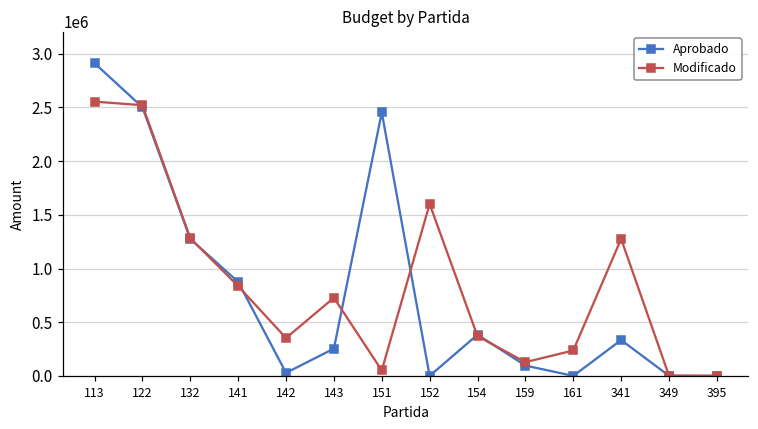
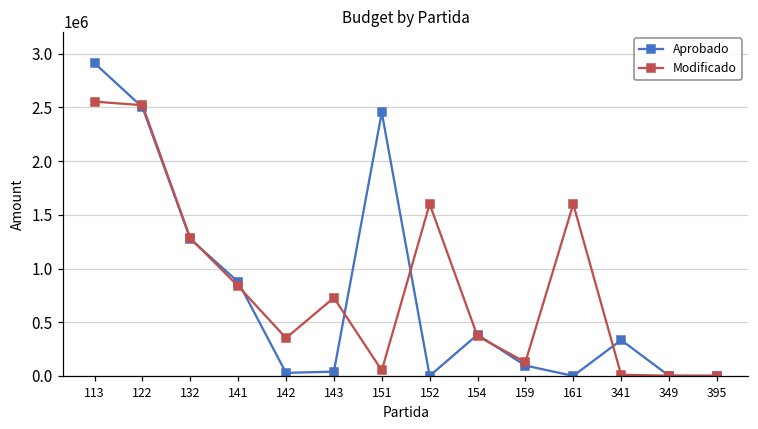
Aprobado, 143: 300000 -> 0
Modificado, 161: 200000 -> 1600000
Modificado, 341: 1300000 -> 0
